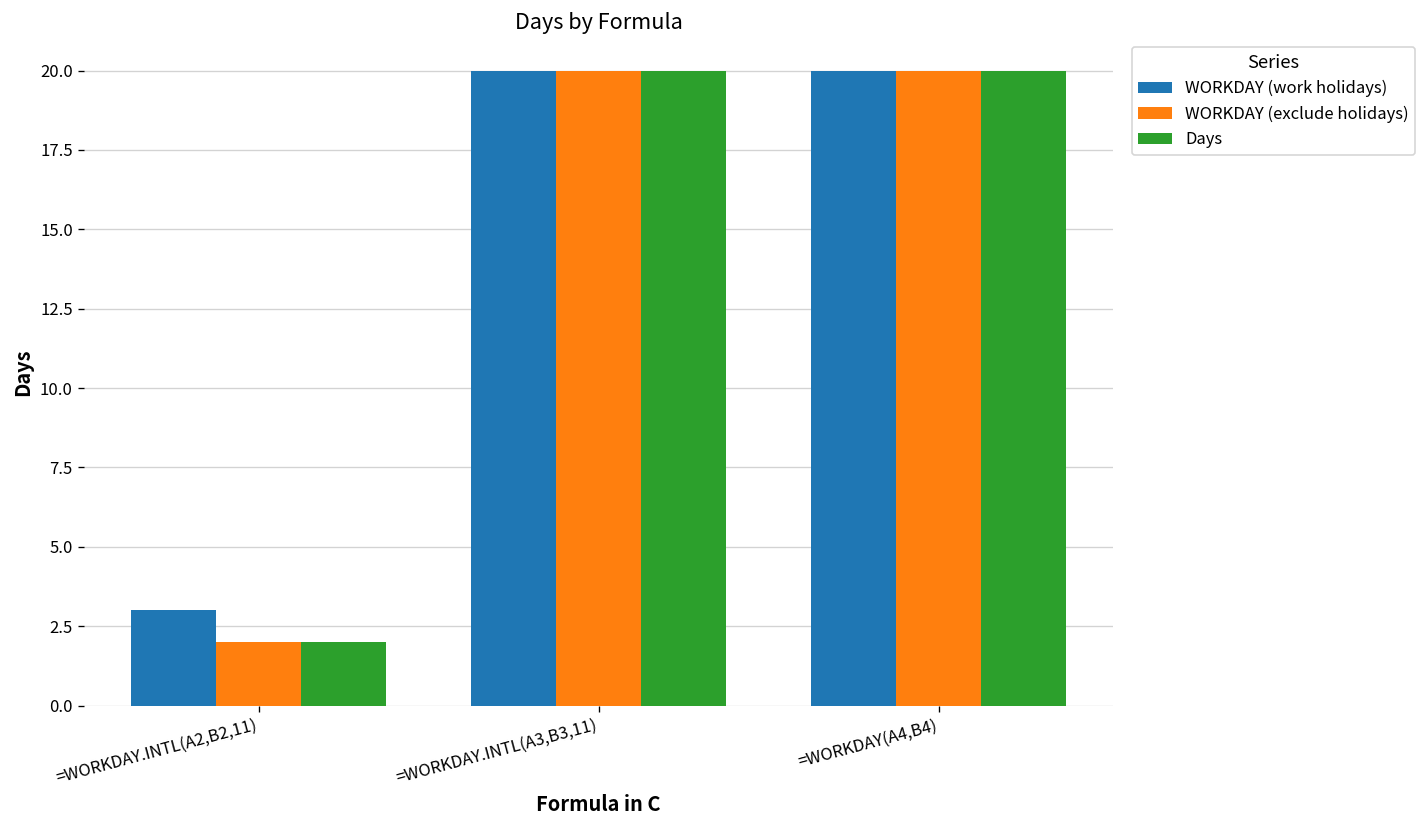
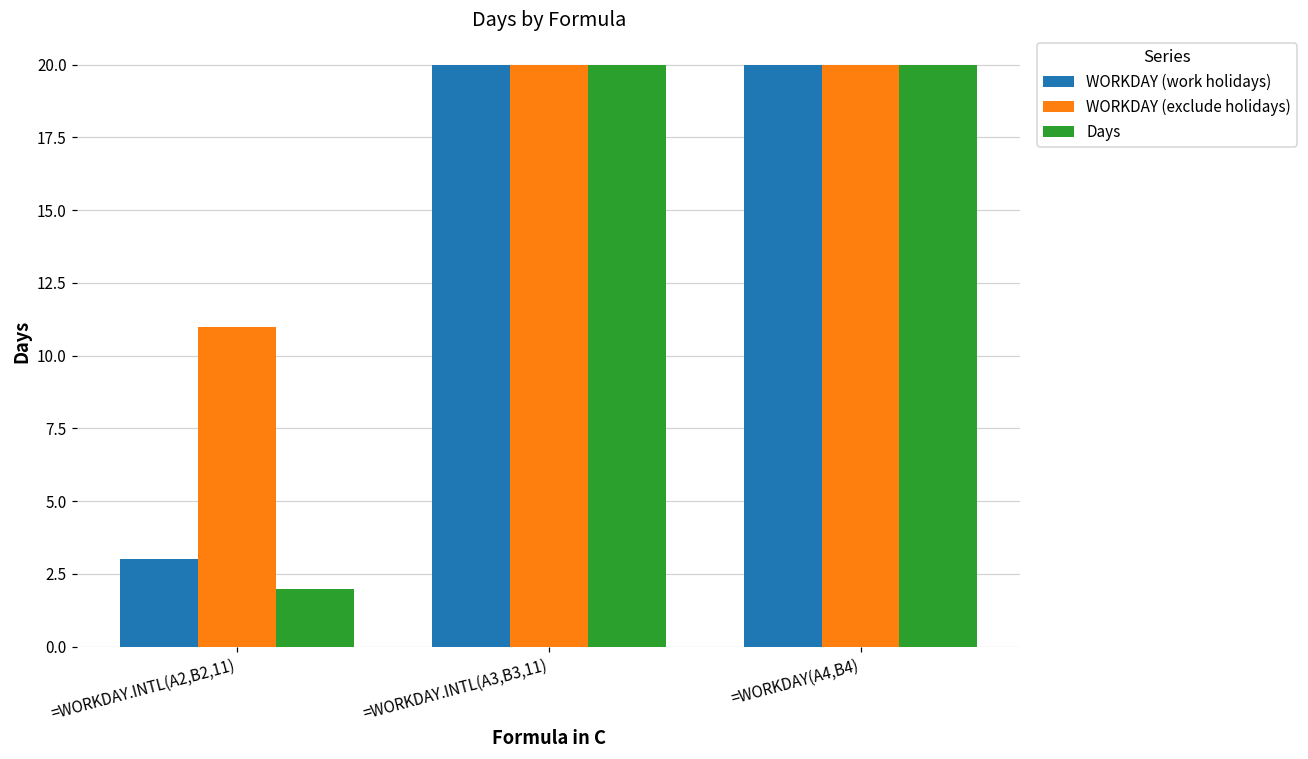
WORKDAY (exclude holidays), =WORKDAY.INTL(A2,B2,11): 2 -> 11
